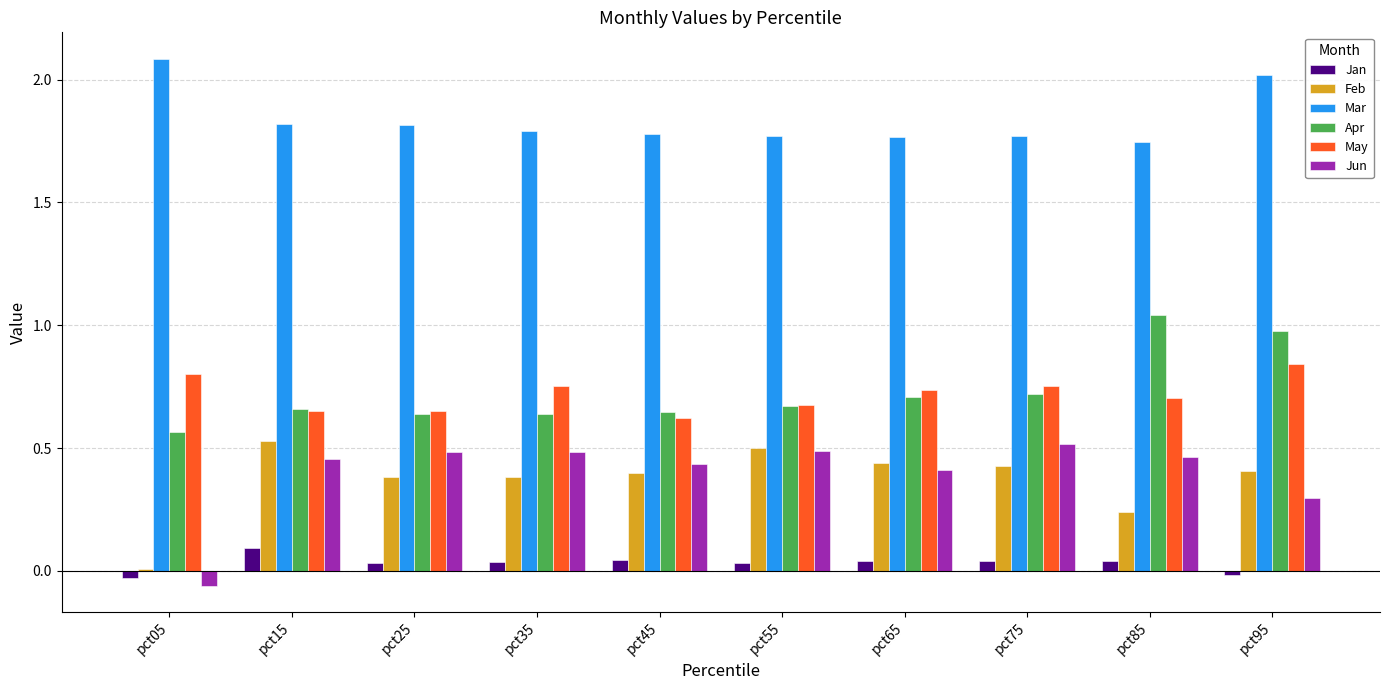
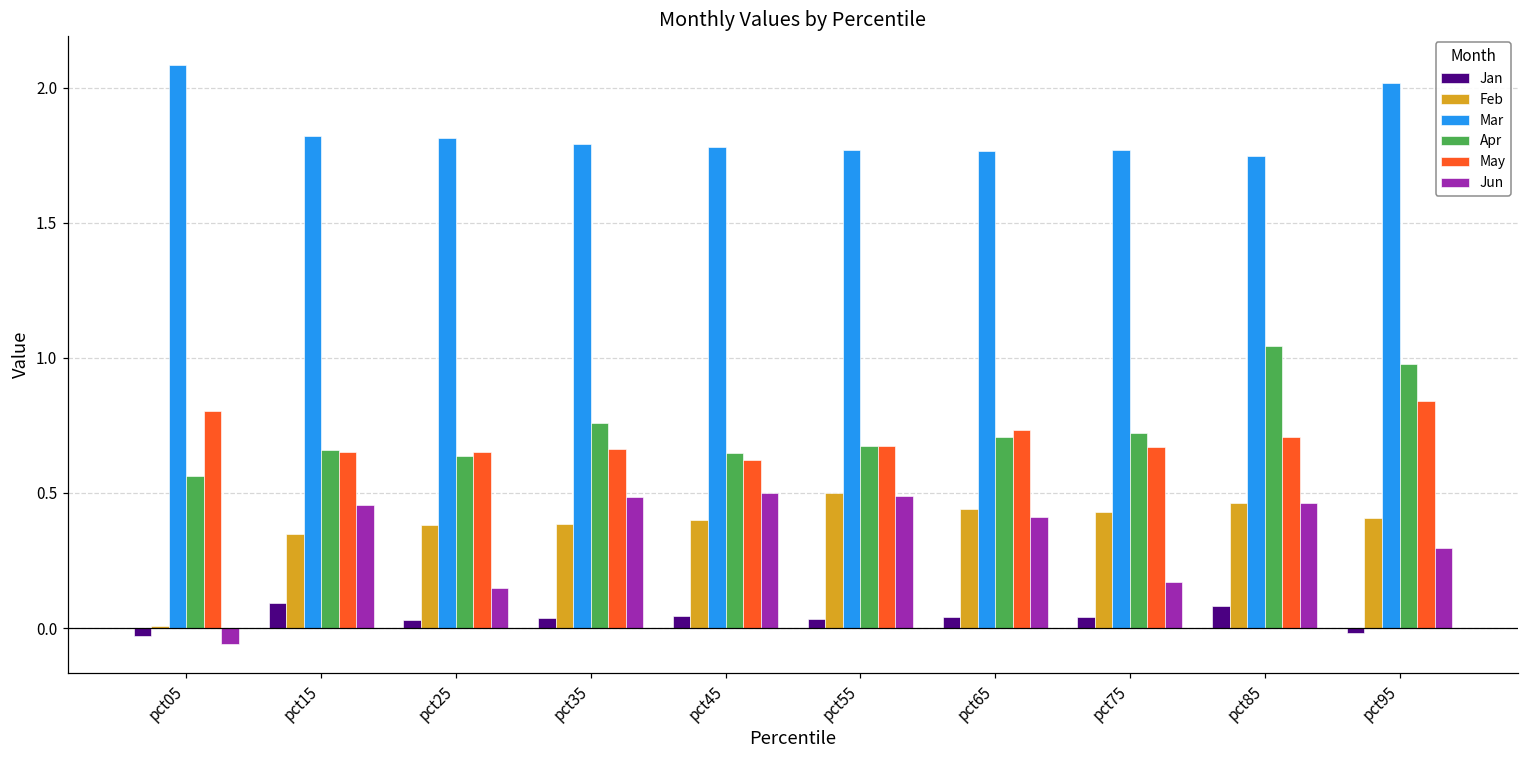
Feb, pct15: 0.53 -> 0.35
Jun, pct25: 0.48 -> 0.15
Apr, pct35: 0.64 -> 0.76
May, pct35: 0.75 -> 0.66
Jun, pct45: 0.43 -> 0.50
May, pct75: 0.75 -> 0.67
Jun, pct75: 0.52 -> 0.17
Jan, pct85: 0.04 -> 0.08
Feb, pct85: 0.24 -> 0.46
